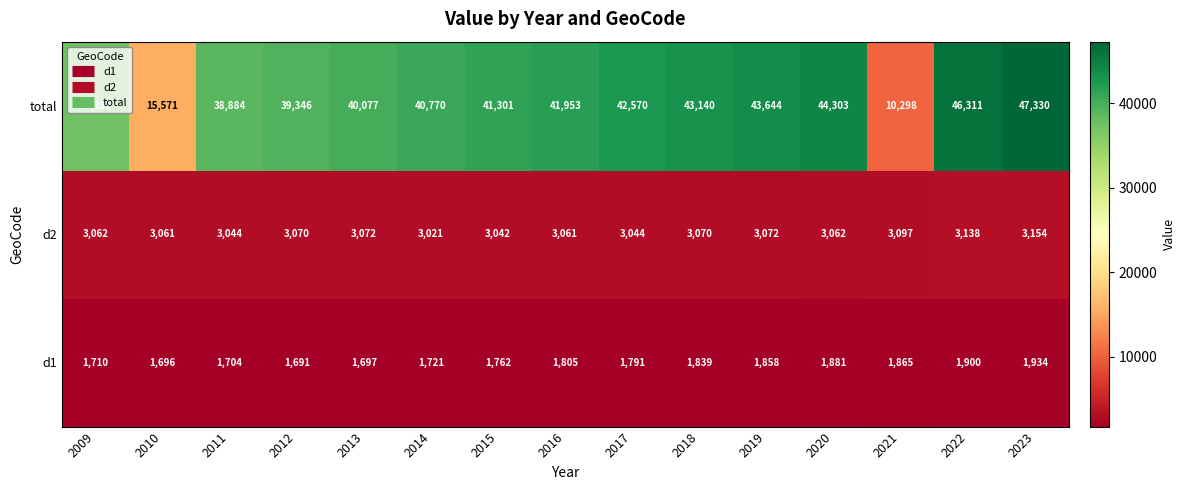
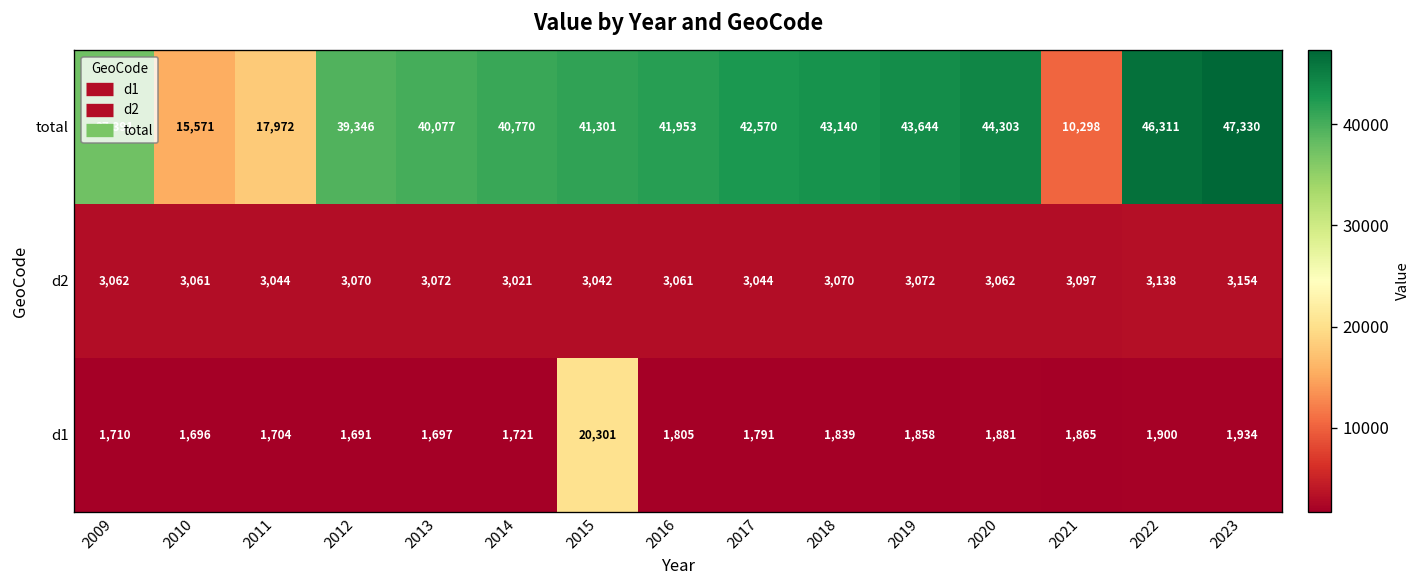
total, 2011: 38,884 -> 17,972
d1, 2015: 1,762 -> 20,301
